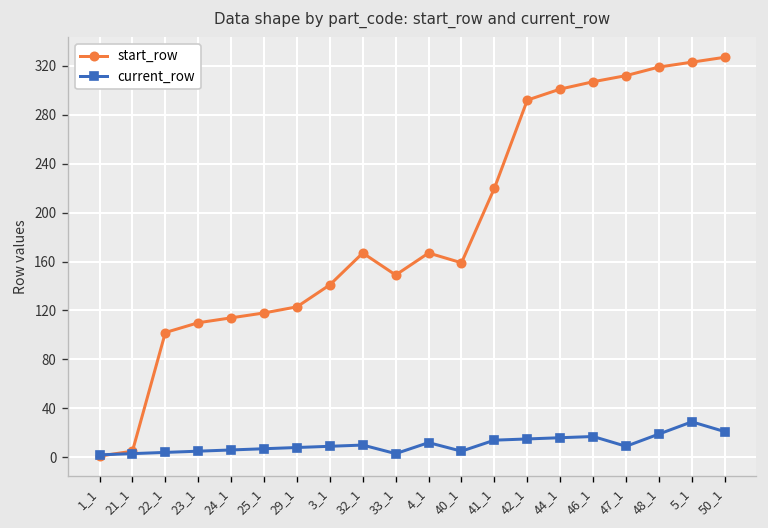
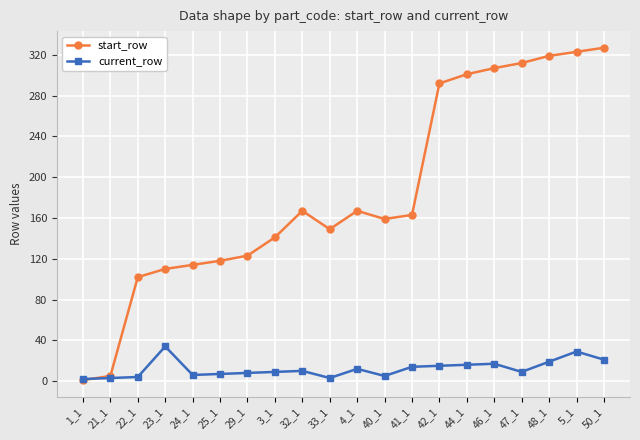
current_row, 23_1: 5 -> 34
start_row, 41_1: 220 -> 163
